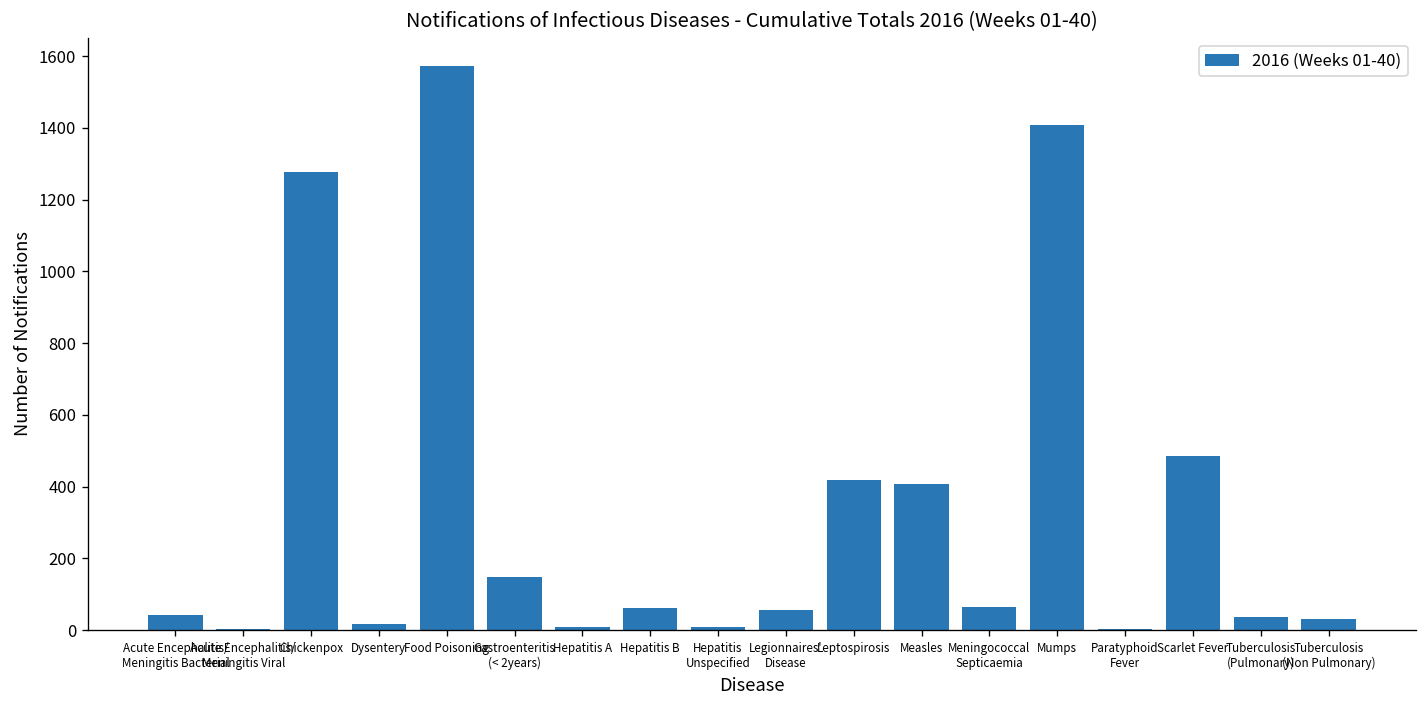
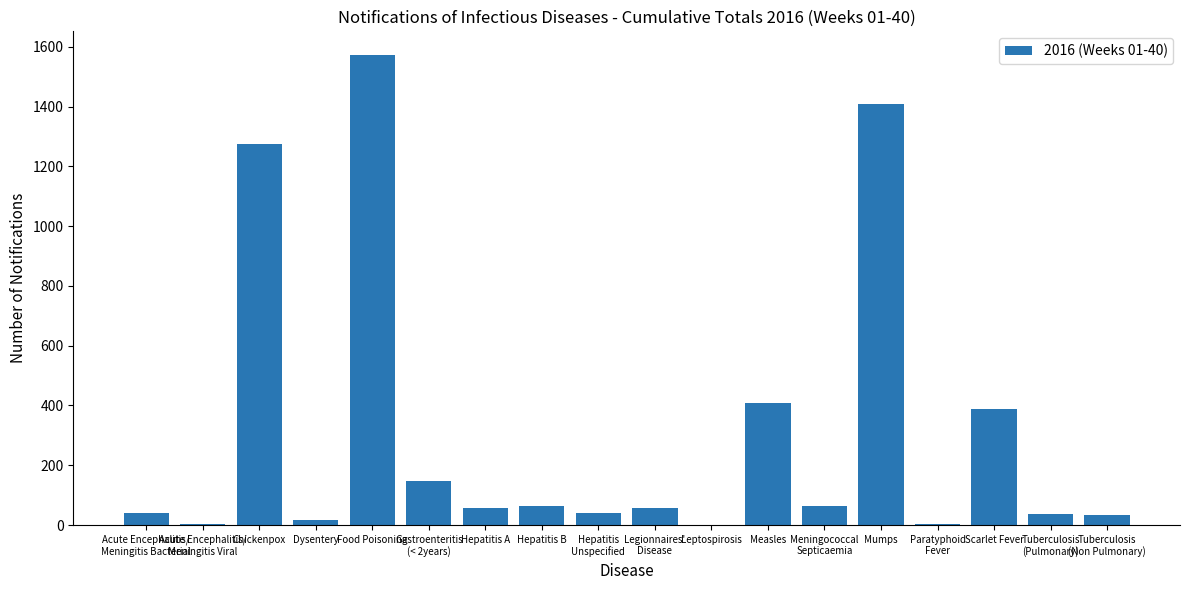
Hepatitis A: 10 -> 60
Hepatitis Unspecified: 10 -> 40
Leptospirosis: 420 -> 0
Scarlet Fever: 490 -> 390
